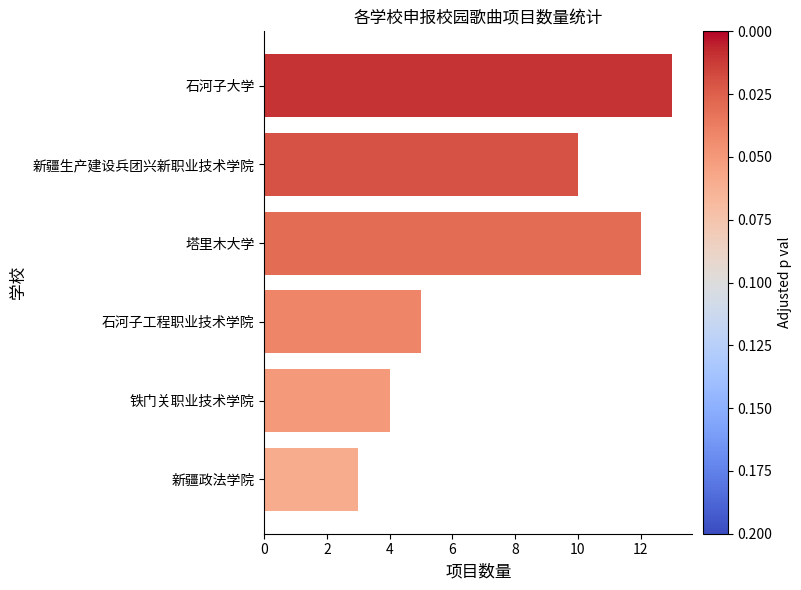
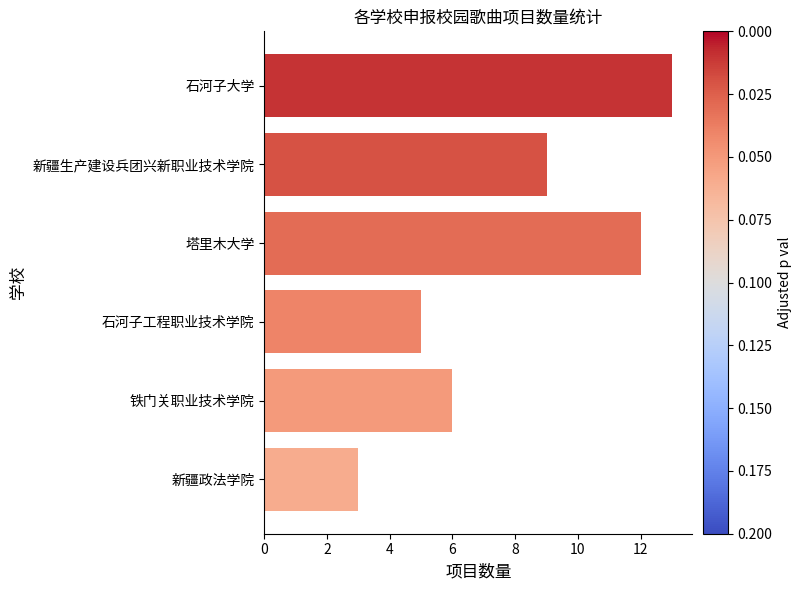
新疆生产建设兵团兴新职业技术学院: 10 -> 9
铁门关职业技术学院: 4 -> 6
